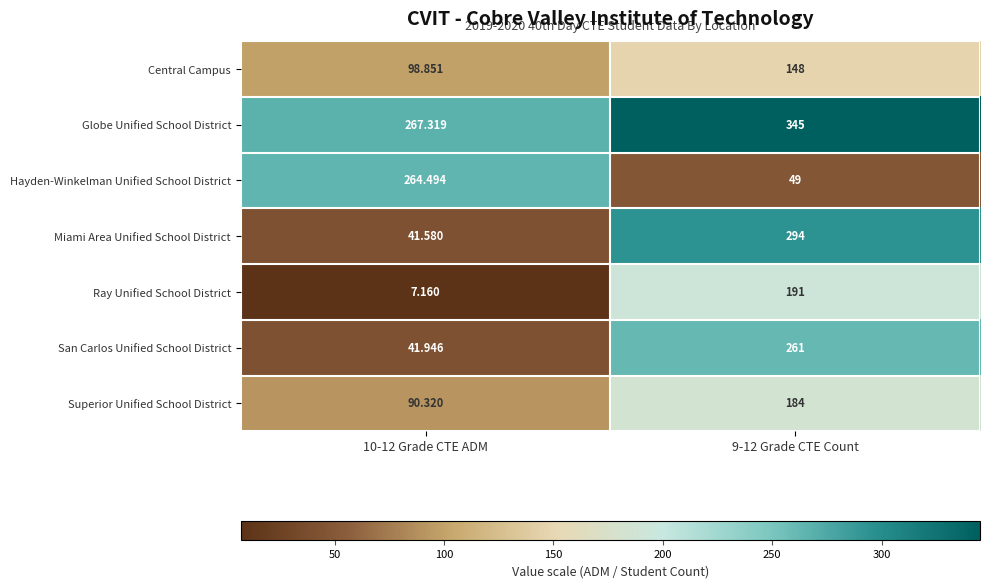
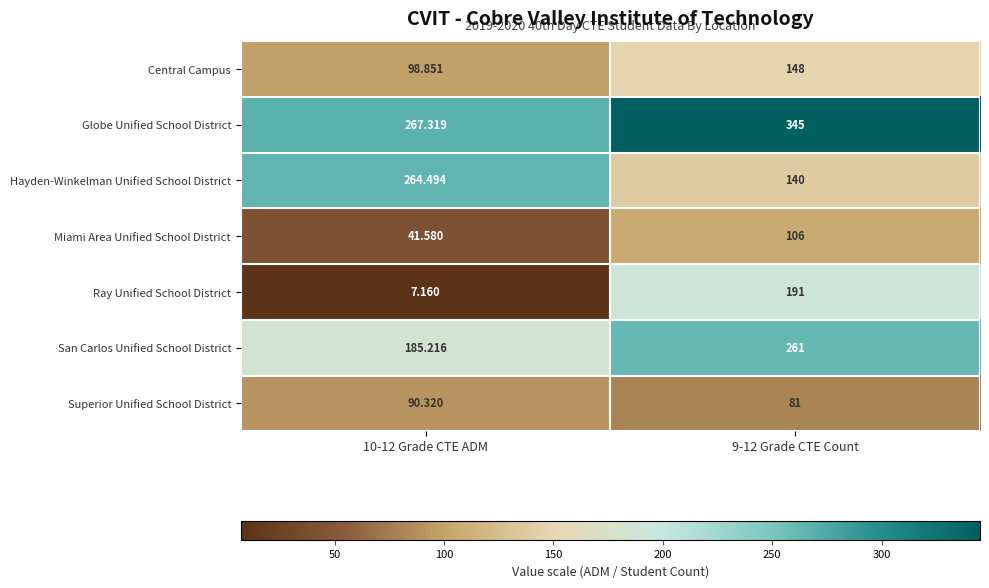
Hayden-Winkelman Unified School District, 9-12 Grade CTE Count: 49 -> 140
Miami Area Unified School District, 9-12 Grade CTE Count: 294 -> 106
San Carlos Unified School District, 10-12 Grade CTE ADM: 41.946 -> 185.216
Superior Unified School District, 9-12 Grade CTE Count: 184 -> 81
